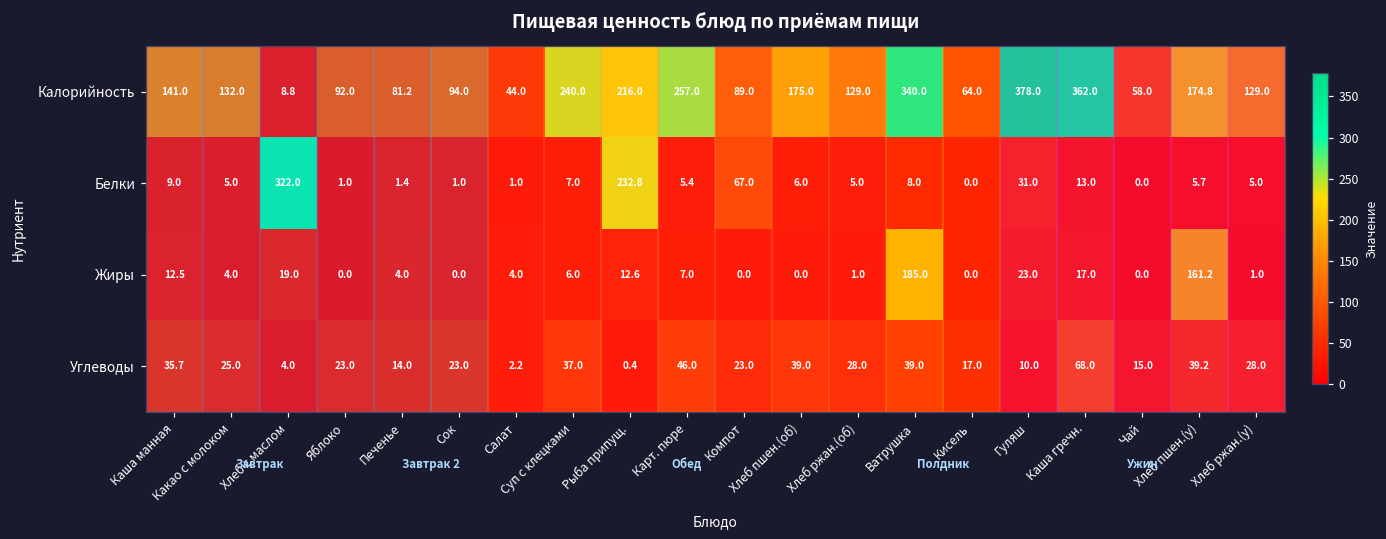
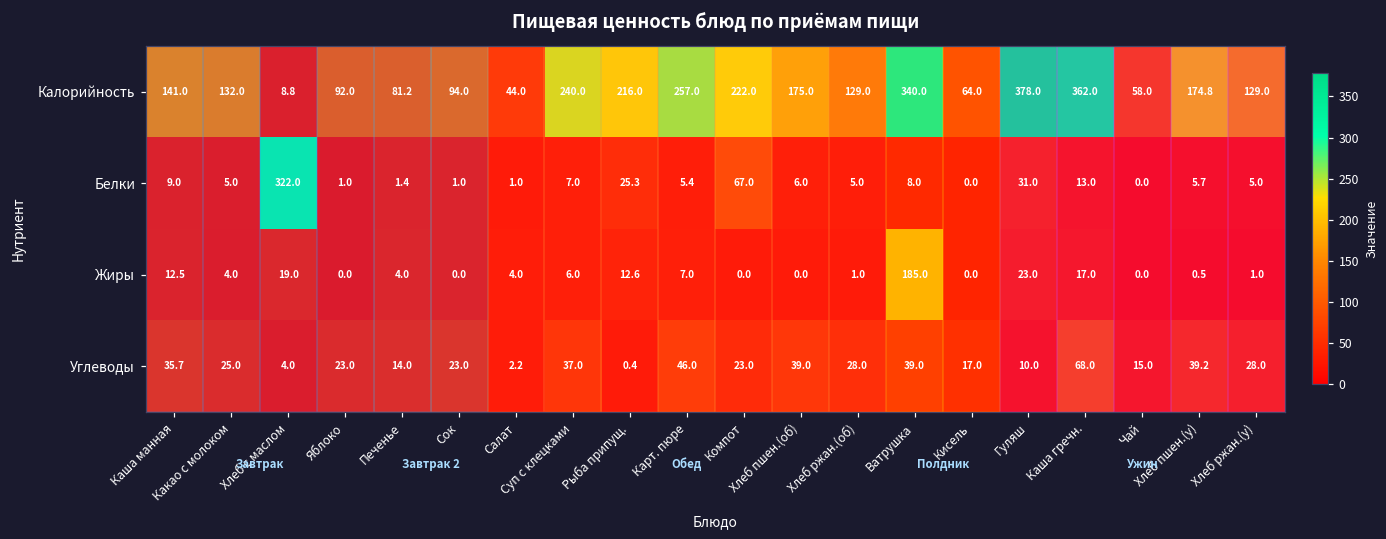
Калорийность, Компот: 89.0 -> 222.0
Белки, Рыба припущ.: 232.8 -> 25.3
Жиры, Хлеб пшен.(у): 161.2 -> 0.5
